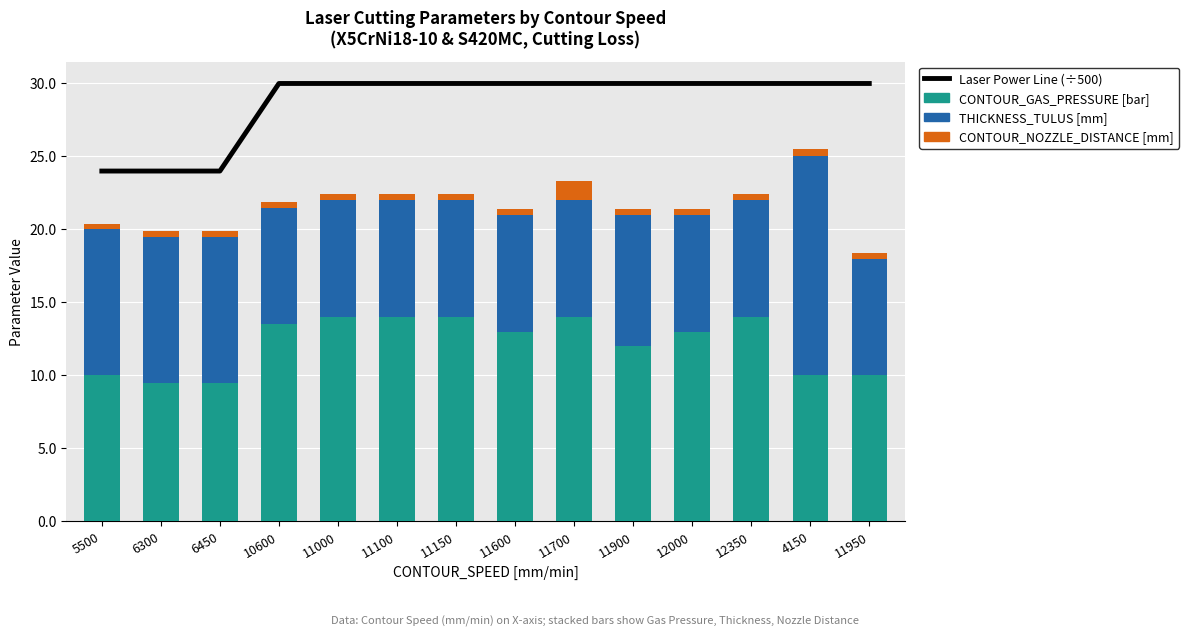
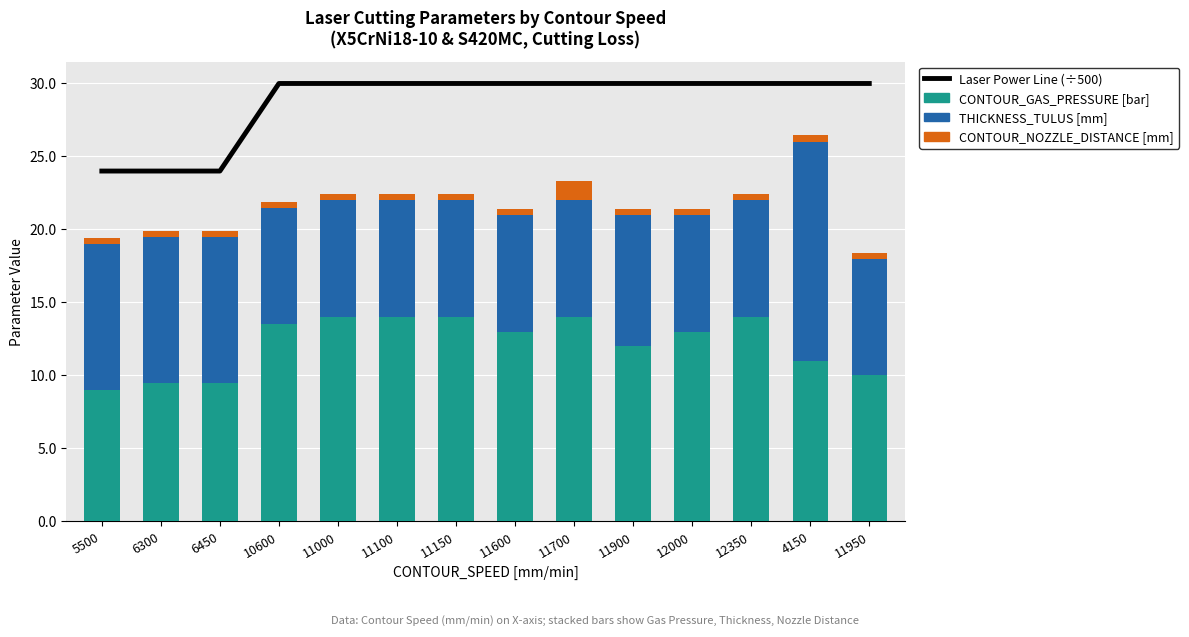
CONTOUR_GAS_PRESSURE [bar], 5500: 10 -> 9
CONTOUR_GAS_PRESSURE [bar], 4150: 10 -> 11
